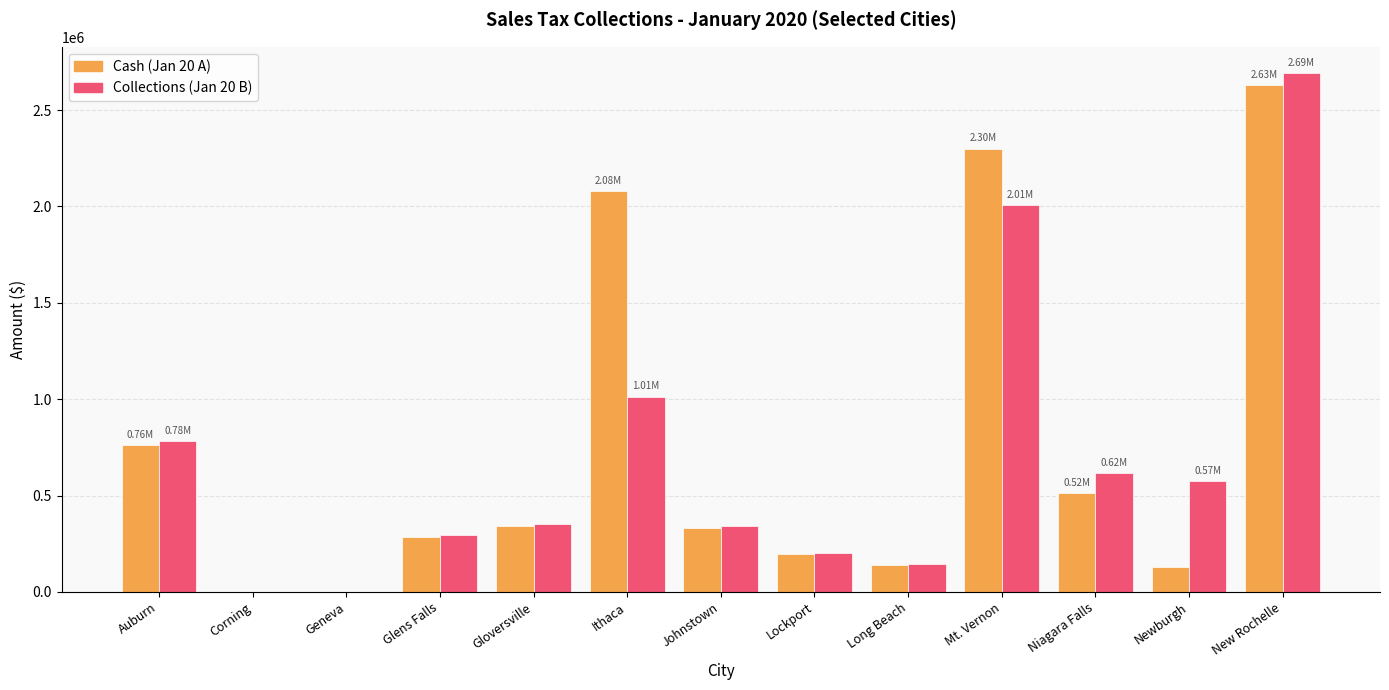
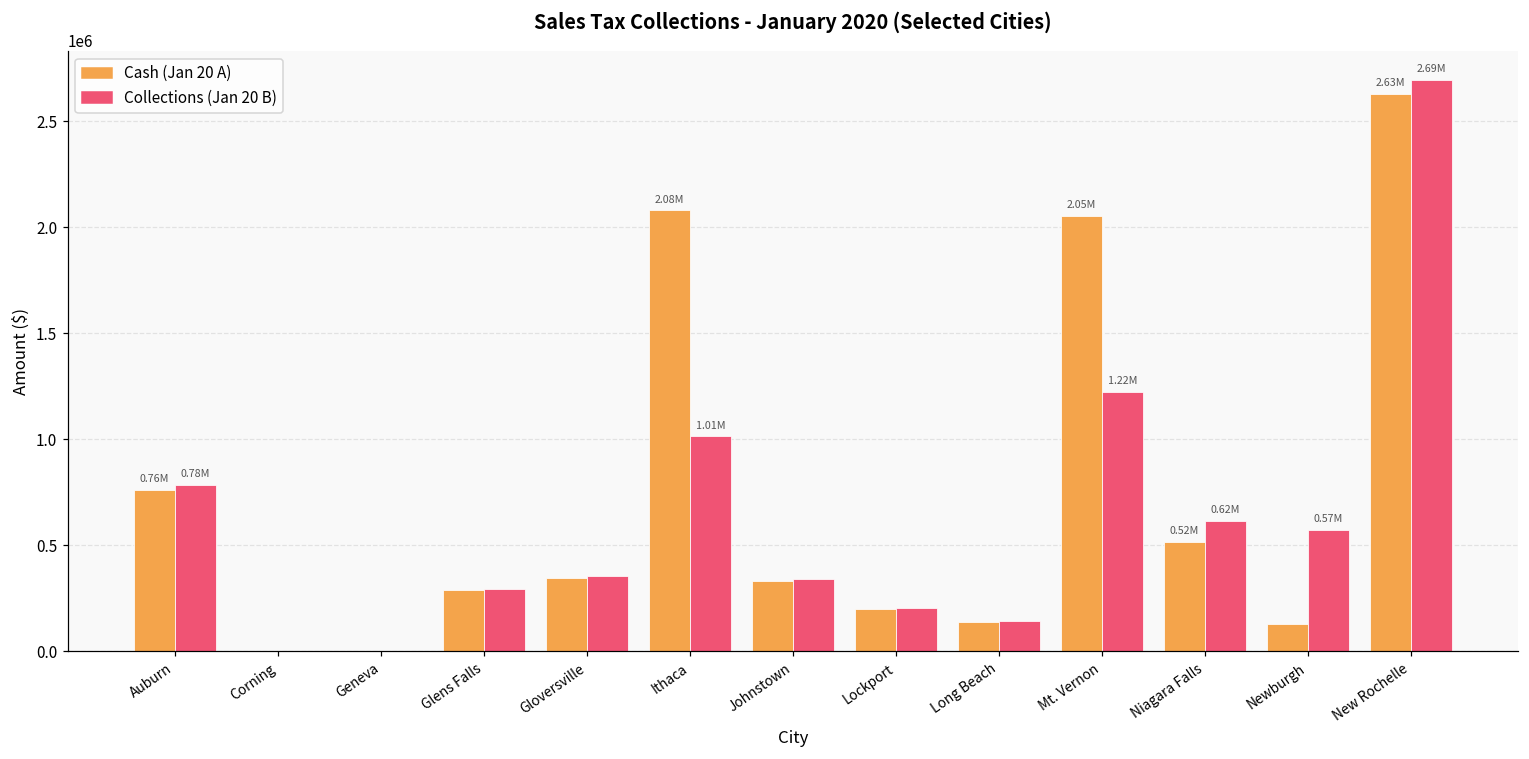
Cash (Jan 20 A), Mt. Vernon: 2.30M -> 2.05M
Collections (Jan 20 B), Mt. Vernon: 2.01M -> 1.22M
